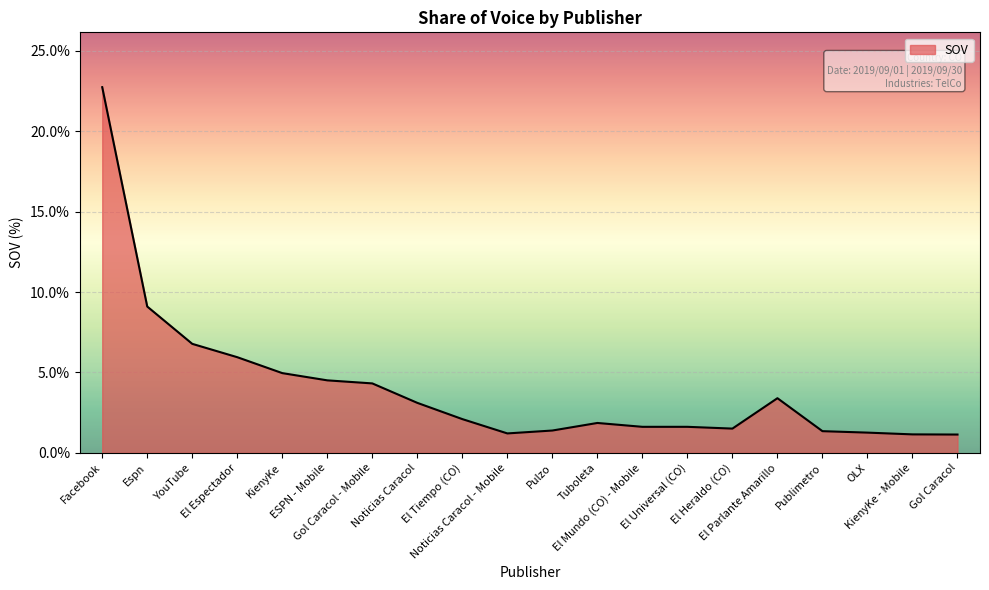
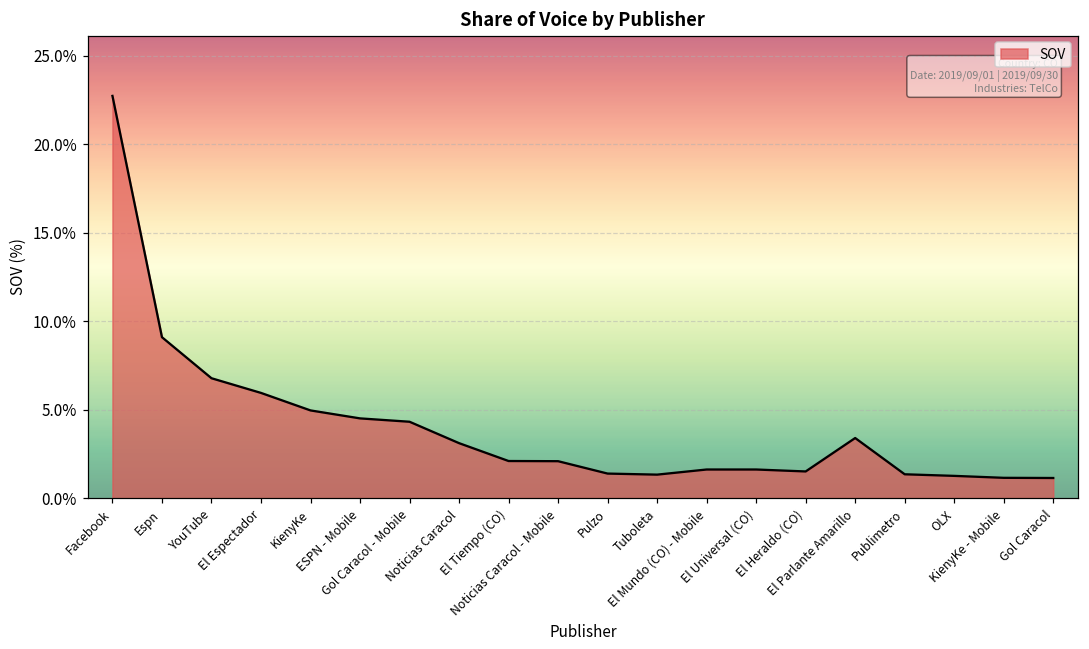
Noticias Caracol - Mobile: 1.2% -> 2.1%
Tuboleta: 1.9% -> 1.3%
